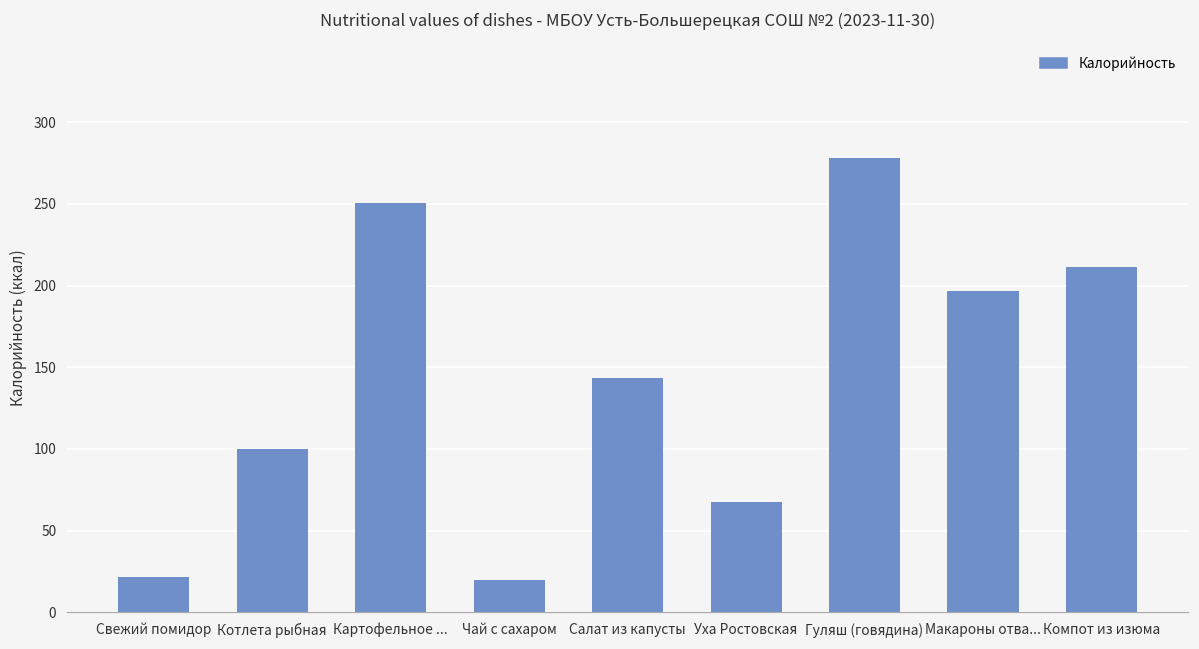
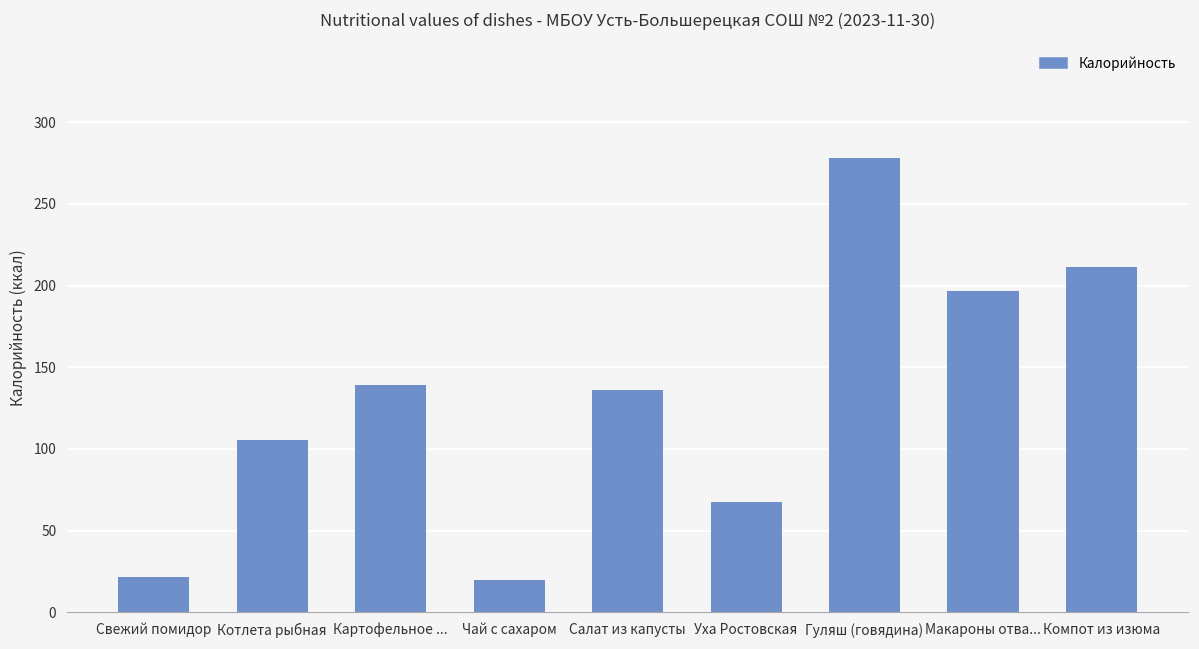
Котлета рыбная: 100 -> 106
Картофельное ...: 251 -> 139
Салат из капусты: 143 -> 136
